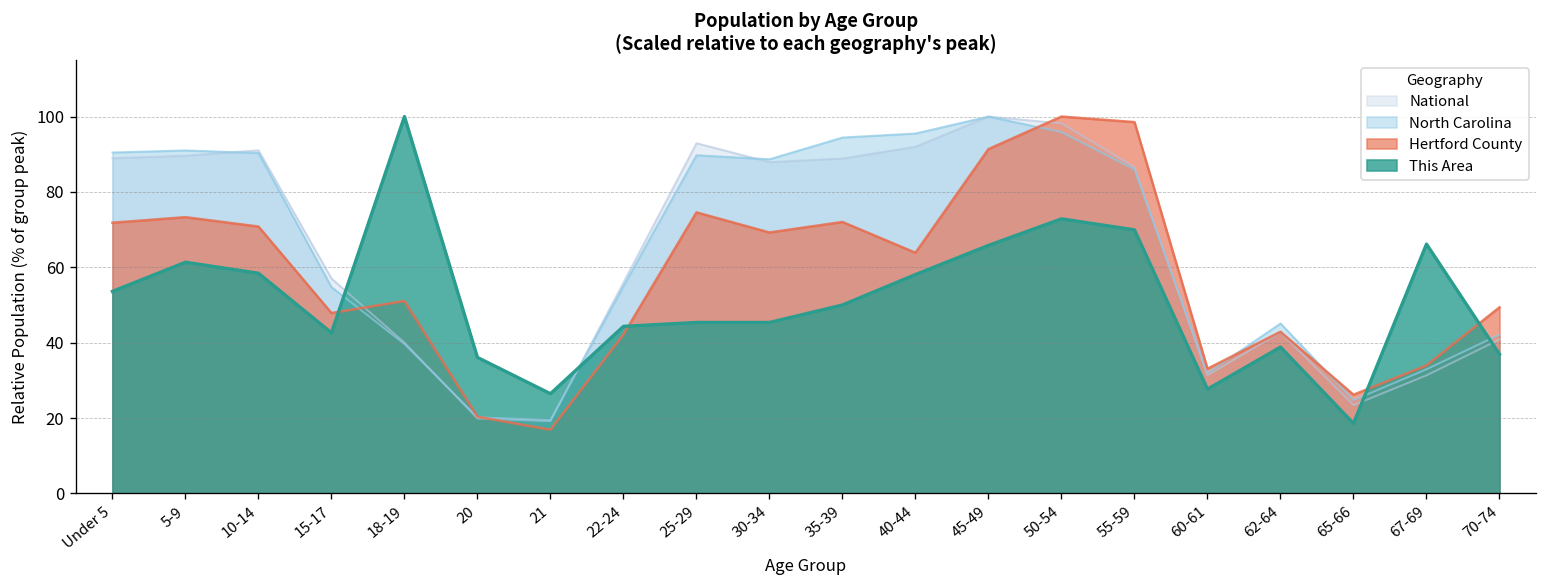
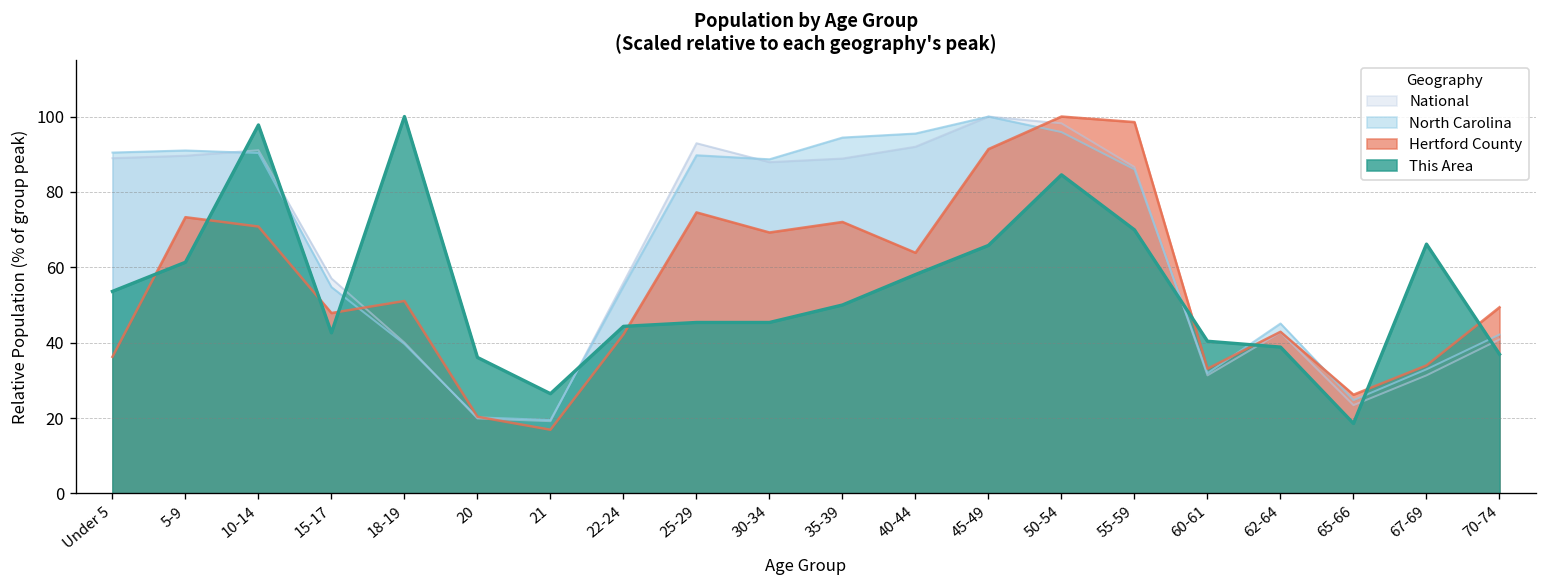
Hertford County, Under 5: 72 -> 36
This Area, 10-14: 58 -> 98
This Area, 50-54: 73 -> 85
This Area, 60-61: 28 -> 40
